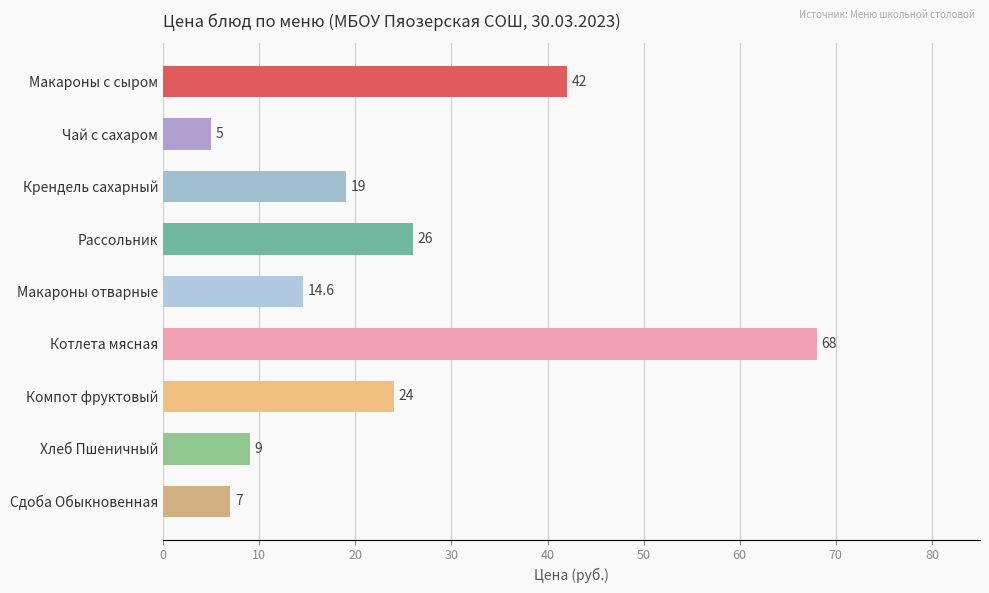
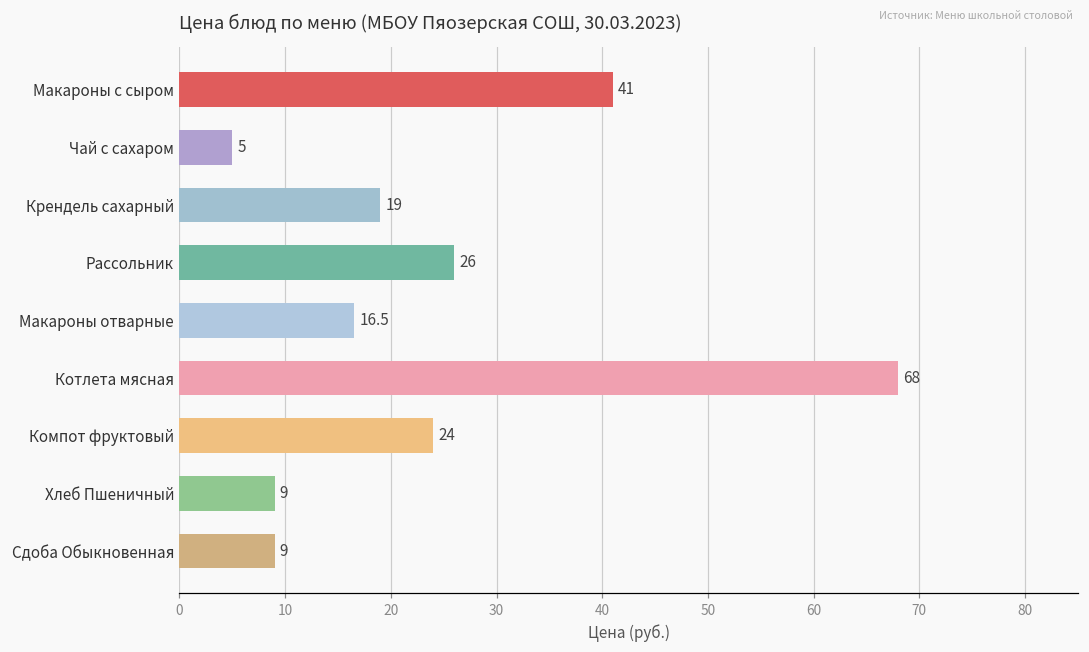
Макароны с сыром: 42 -> 41
Макароны отварные: 14.6 -> 16.5
Сдоба Обыкновенная: 7 -> 9
